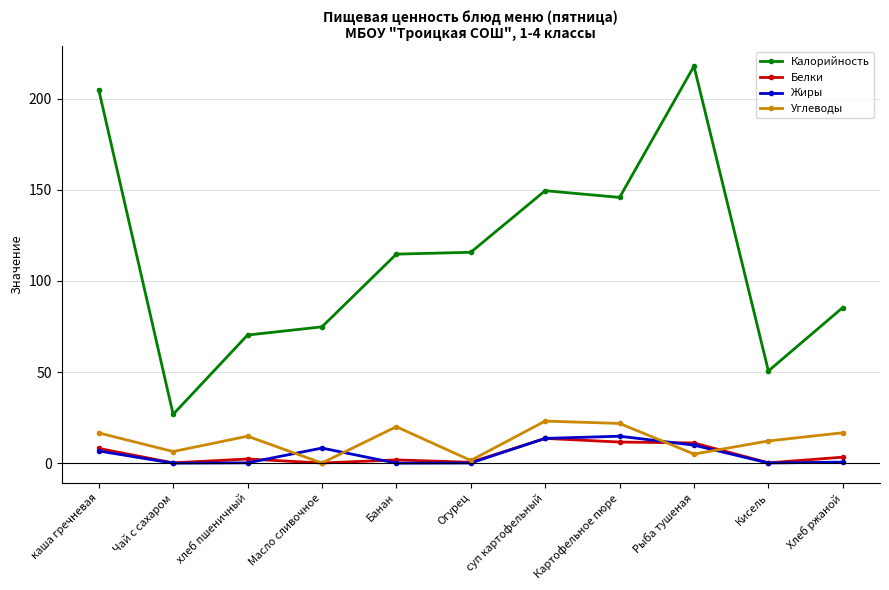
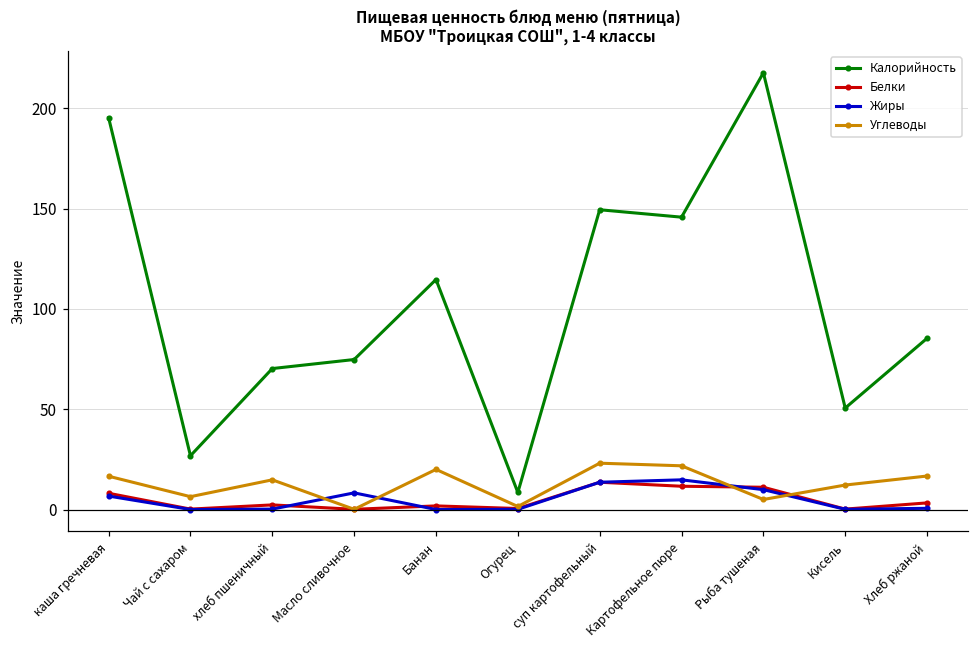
Калорийность, каша гречневая: 205 -> 195
Калорийность, Огурец: 116 -> 9
